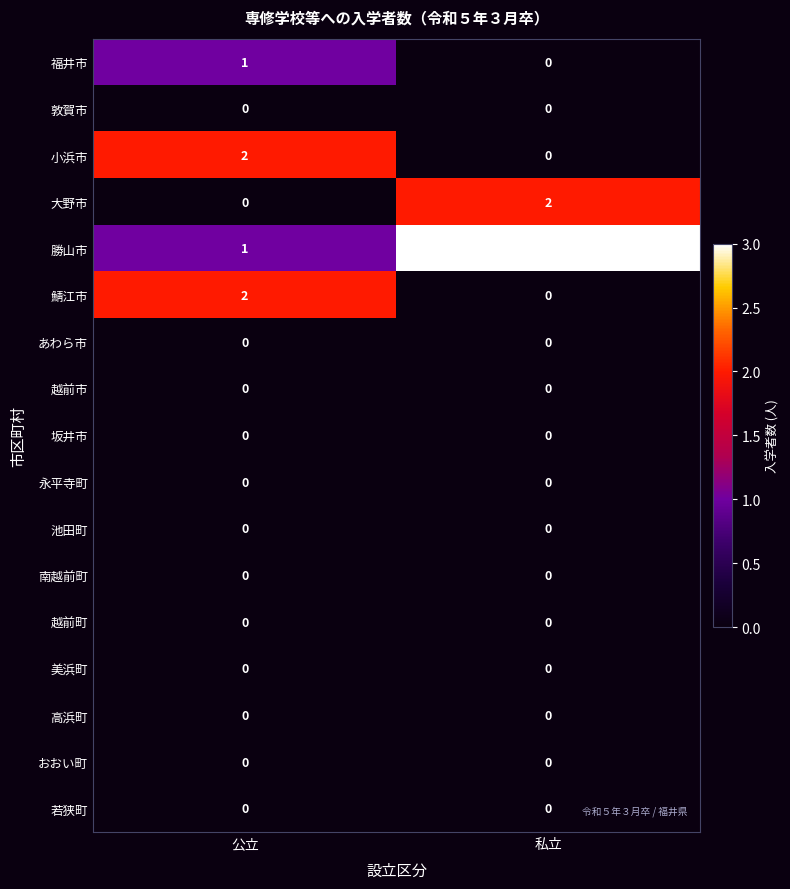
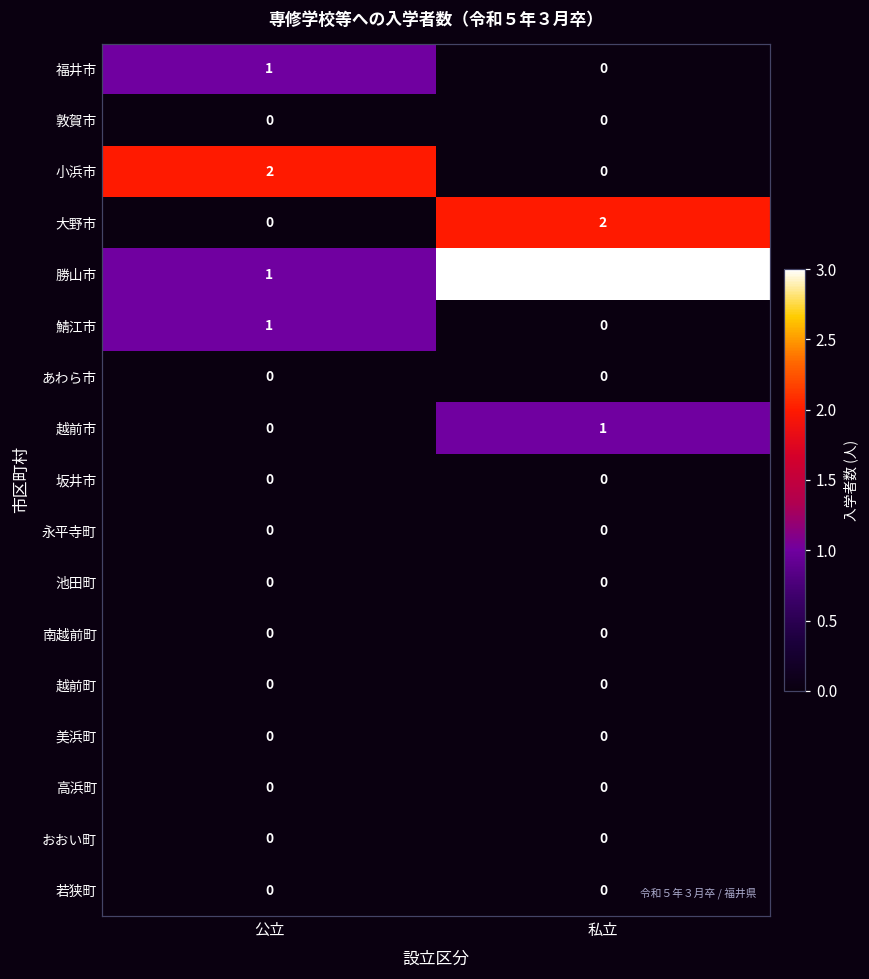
鯖江市, 公立: 2 -> 1
越前市, 私立: 0 -> 1
